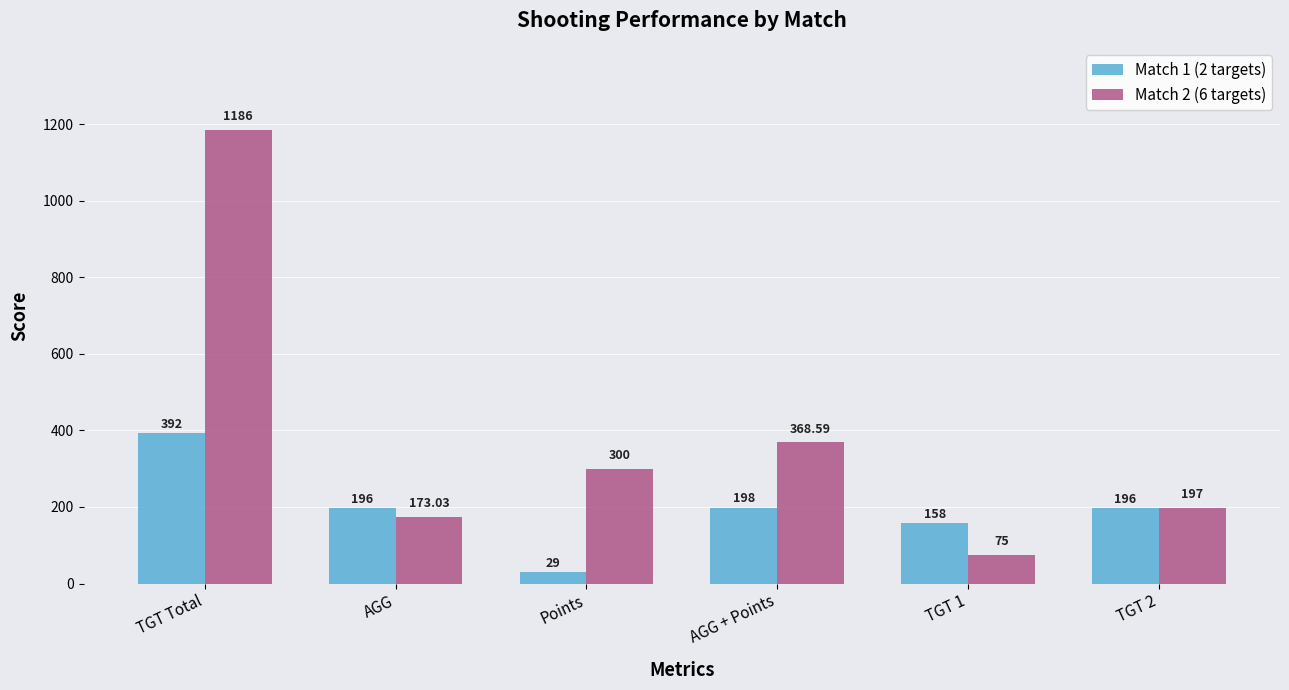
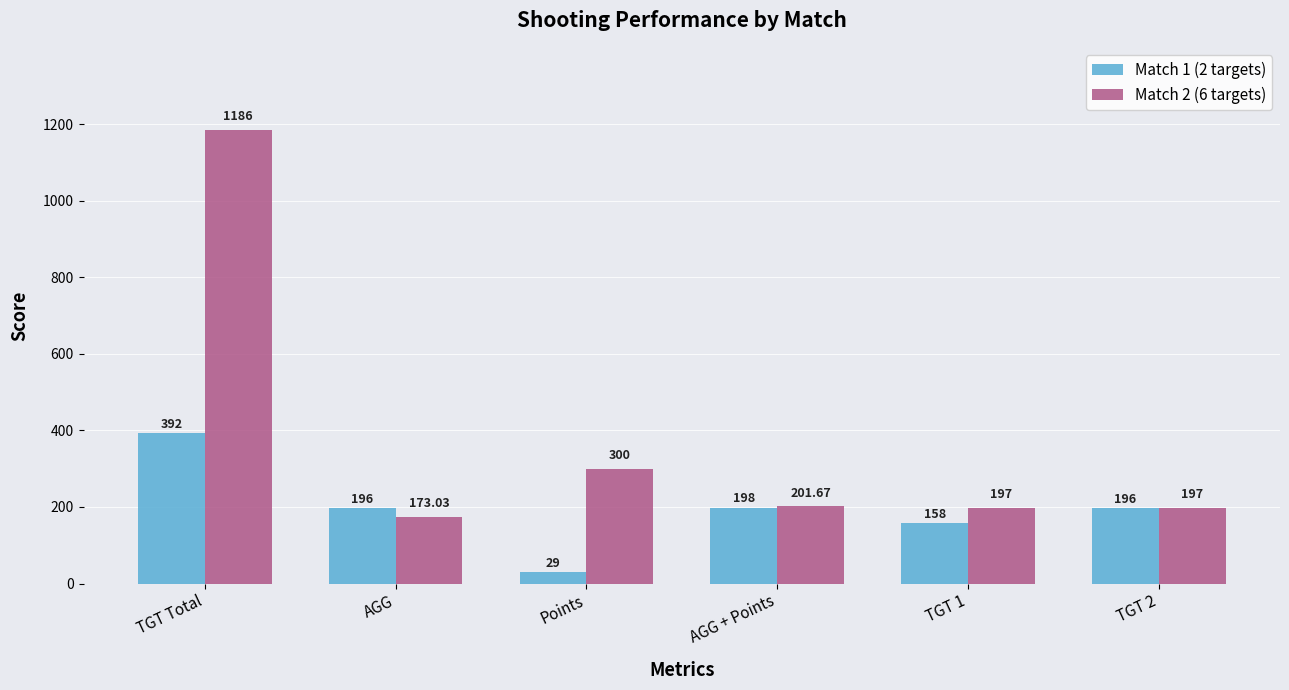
Match 2 (6 targets), AGG + Points: 368.59 -> 201.67
Match 2 (6 targets), TGT 1: 75 -> 197
